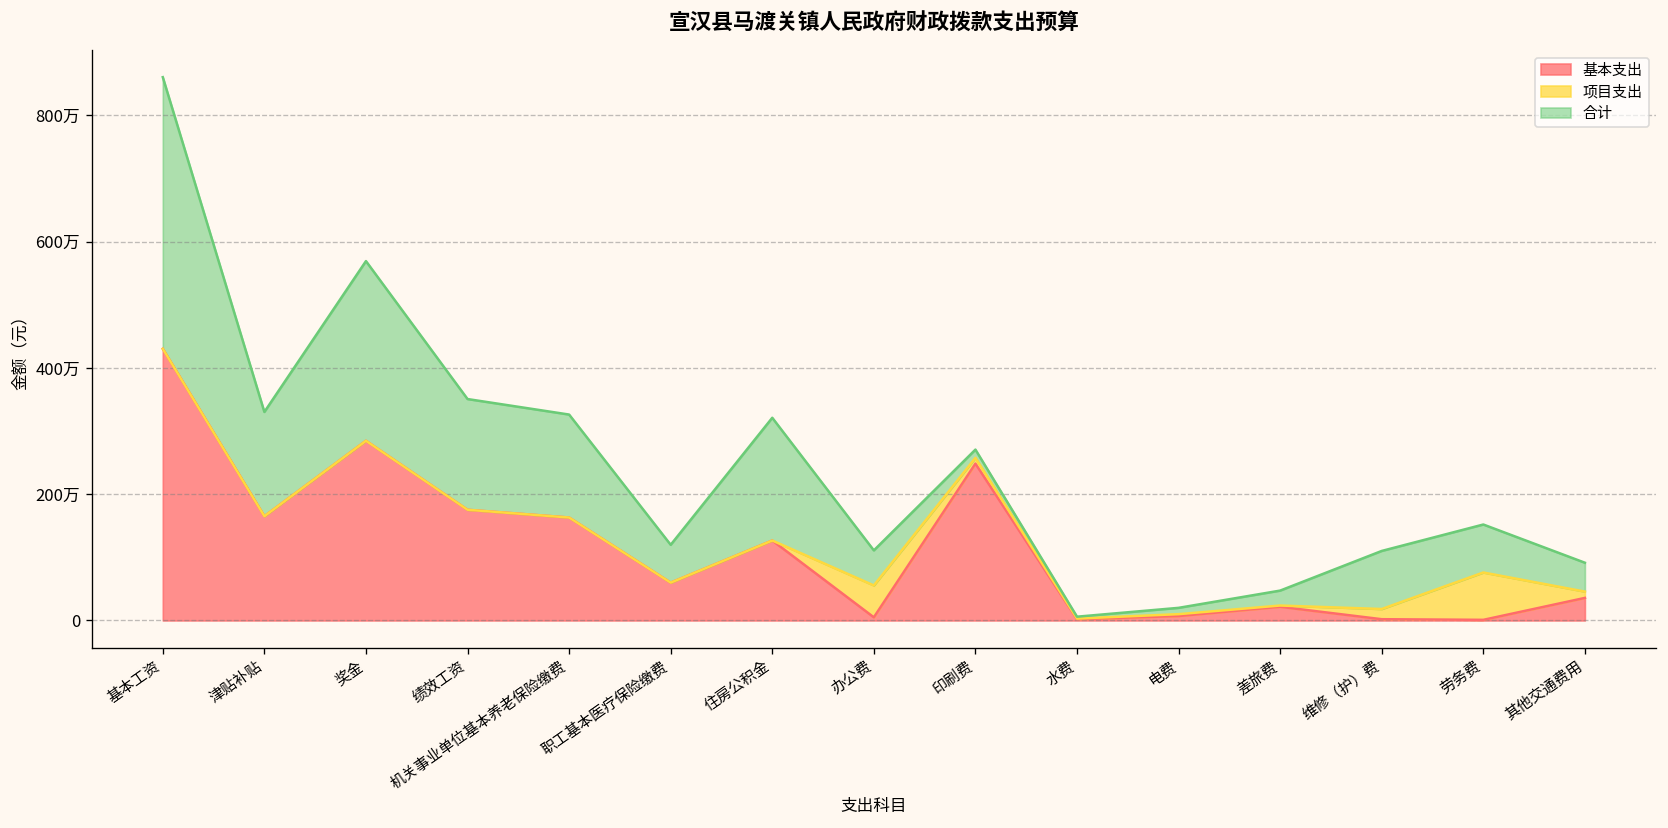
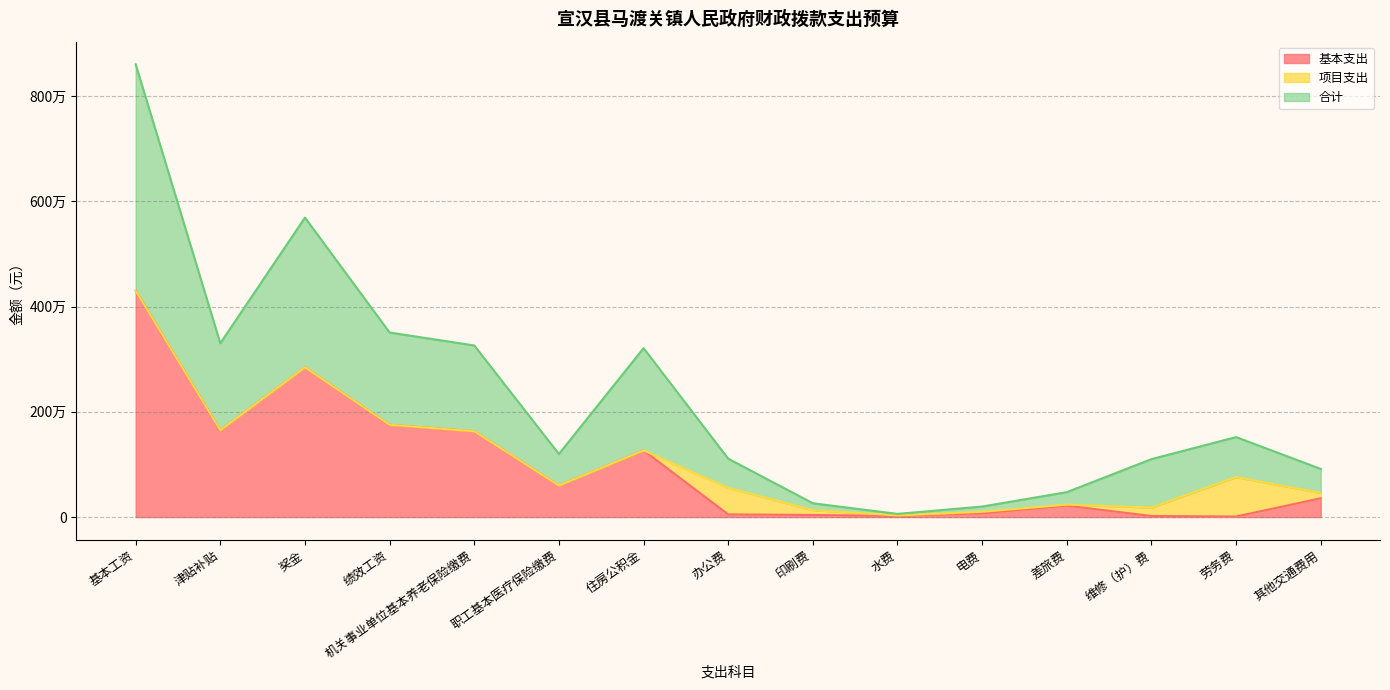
基本支出, 印刷费: 250万 -> 0万
